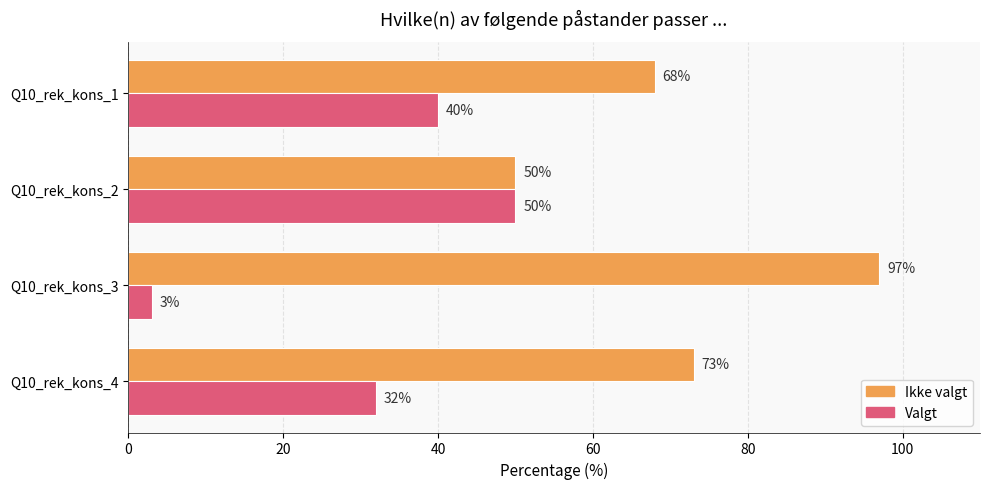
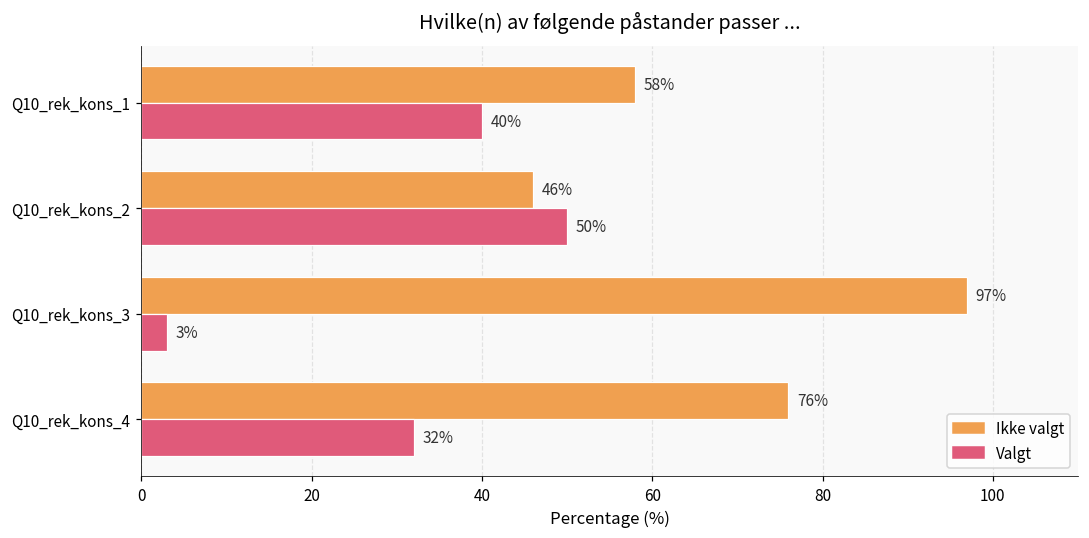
Ikke valgt, Q10_rek_kons_1: 68% -> 58%
Ikke valgt, Q10_rek_kons_2: 50% -> 46%
Ikke valgt, Q10_rek_kons_4: 73% -> 76%
